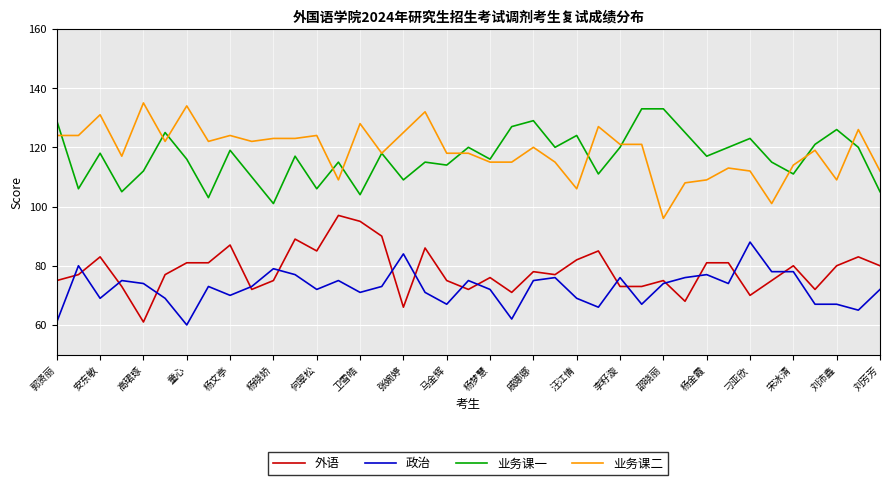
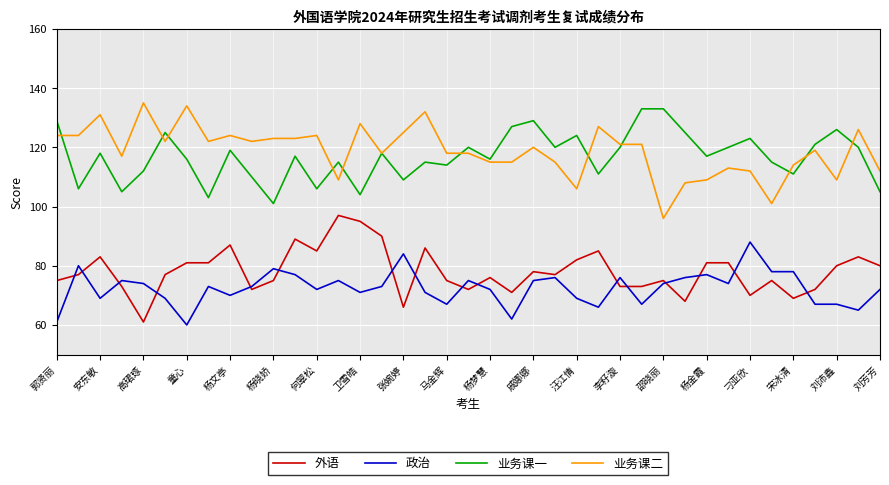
外语, 宋冰清: 80 -> 69
